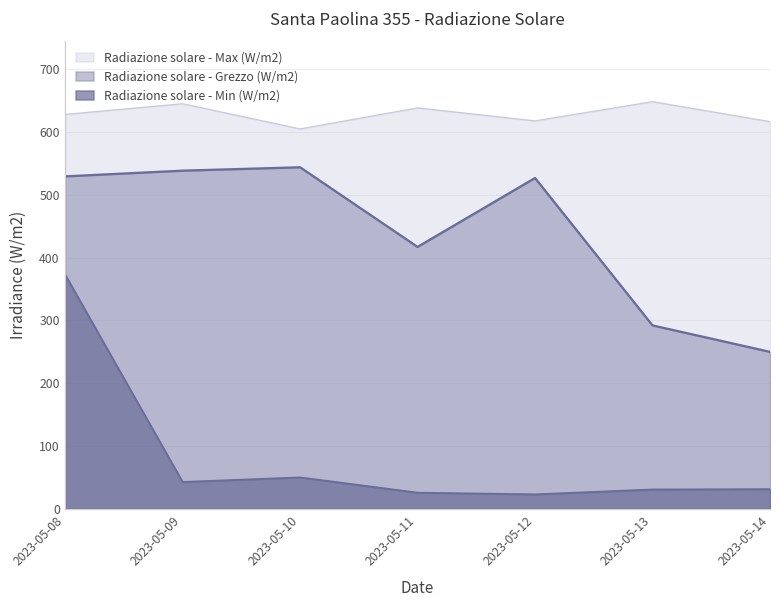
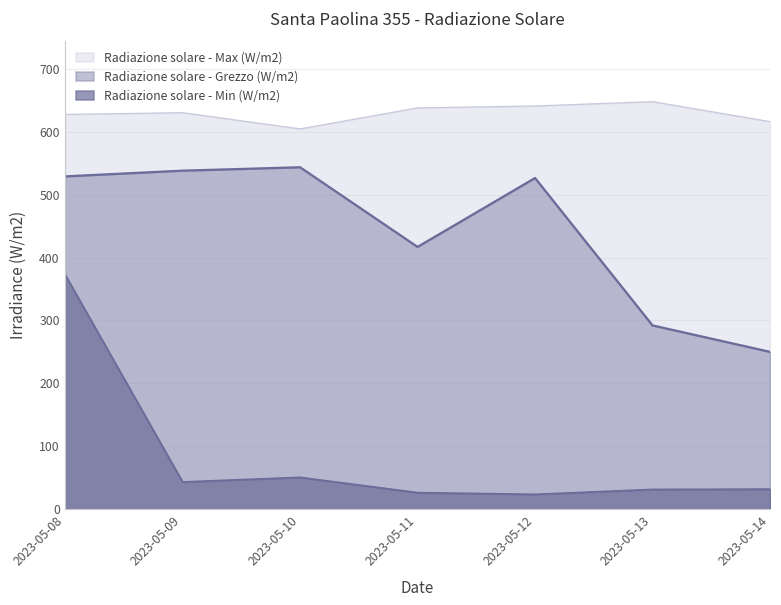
Radiazione solare - Max (W/m2), 2023-05-09: 650 -> 630
Radiazione solare - Max (W/m2), 2023-05-12: 620 -> 640
